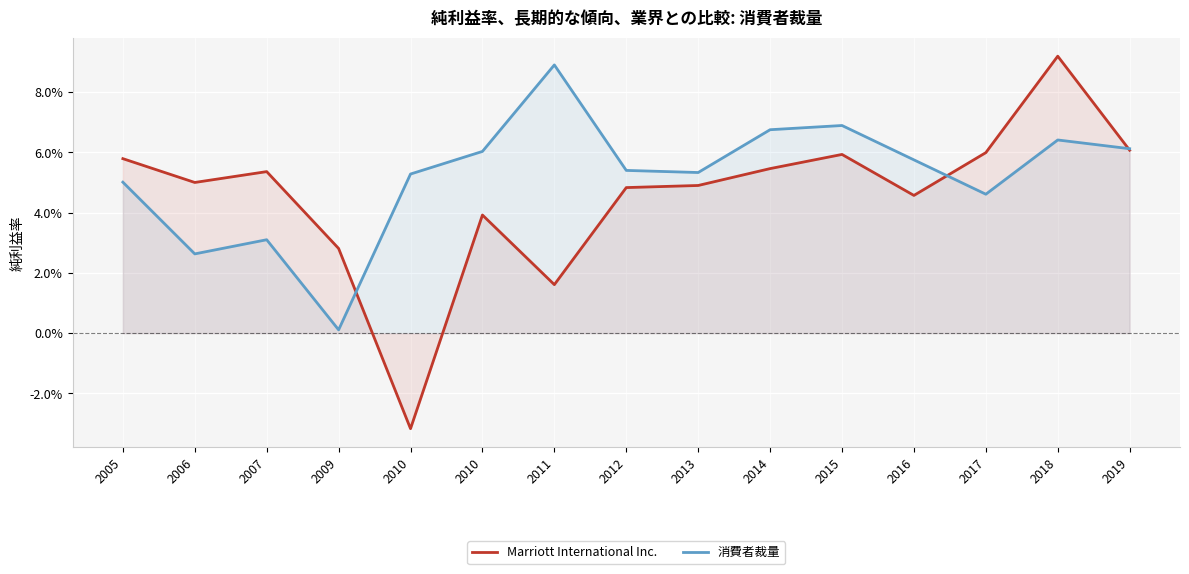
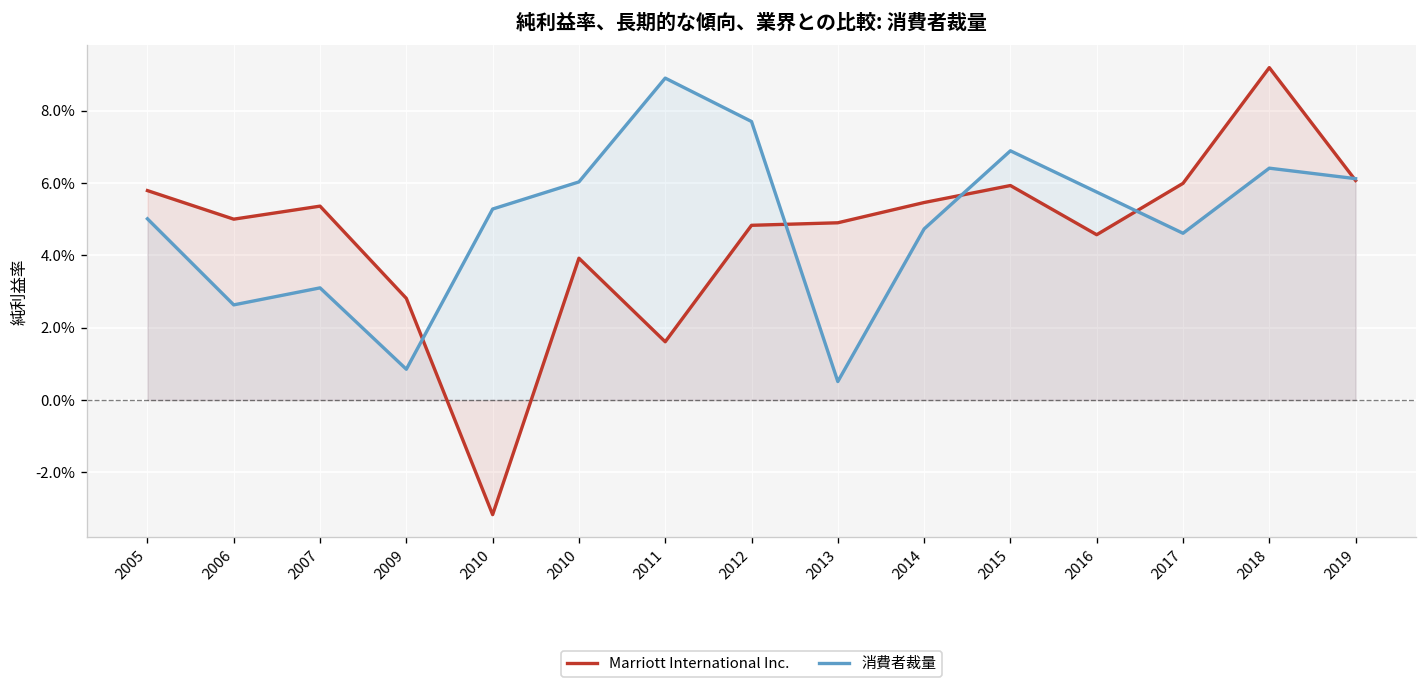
消費者裁量, 2009: 0.1% -> 0.9%
消費者裁量, 2012: 5.4% -> 7.7%
消費者裁量, 2013: 5.3% -> 0.5%
消費者裁量, 2014: 6.8% -> 4.7%
